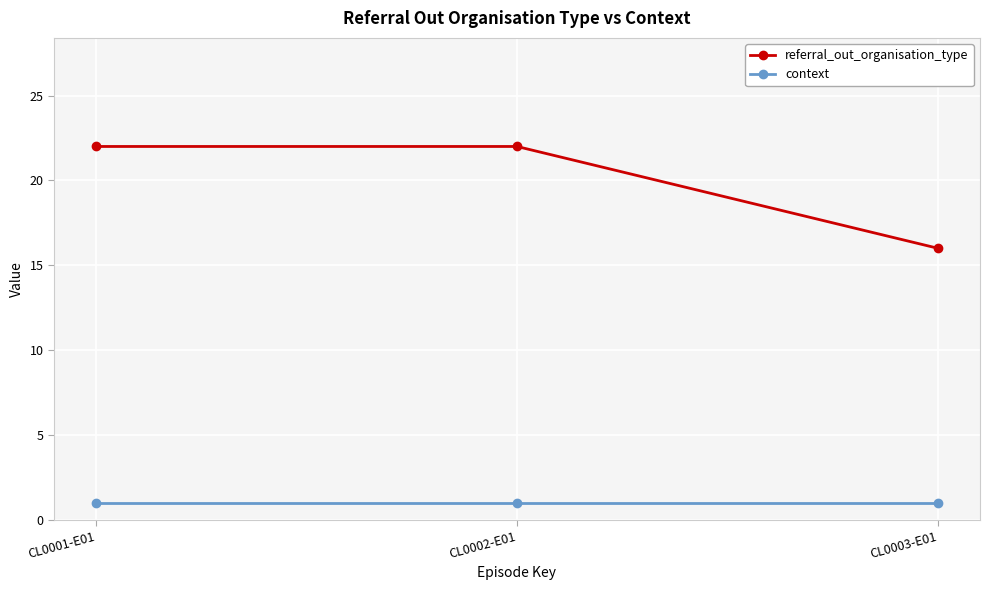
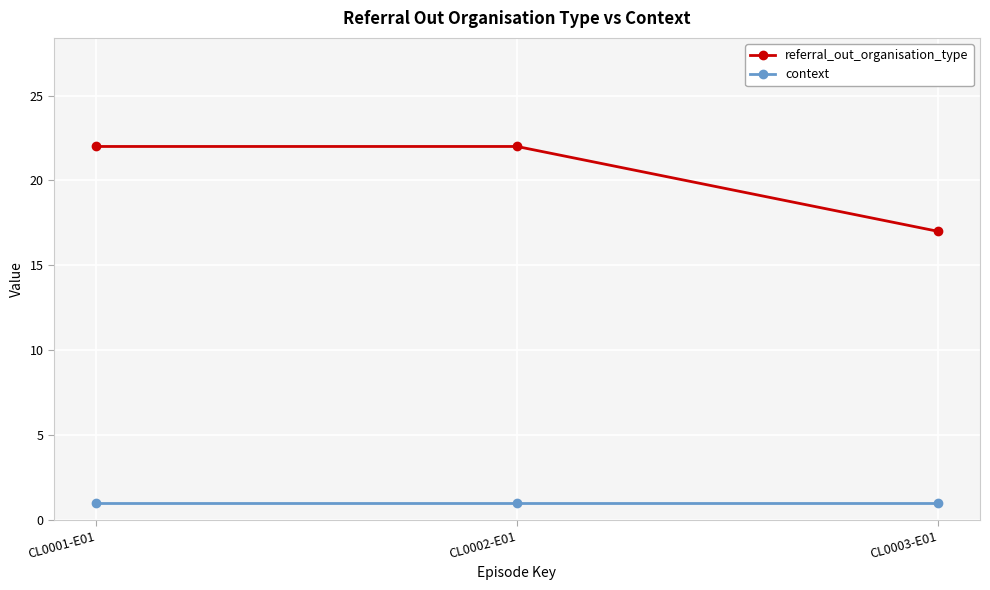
referral_out_organisation_type, CL0003-E01: 16 -> 17
